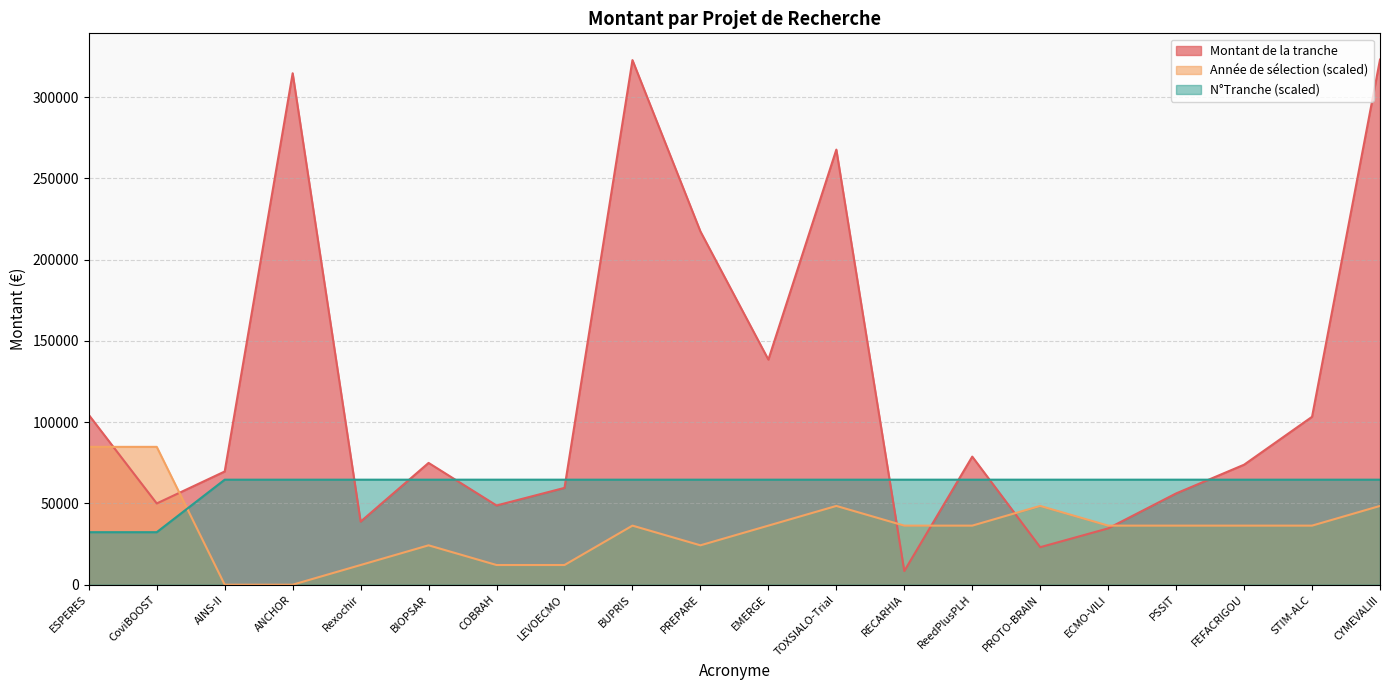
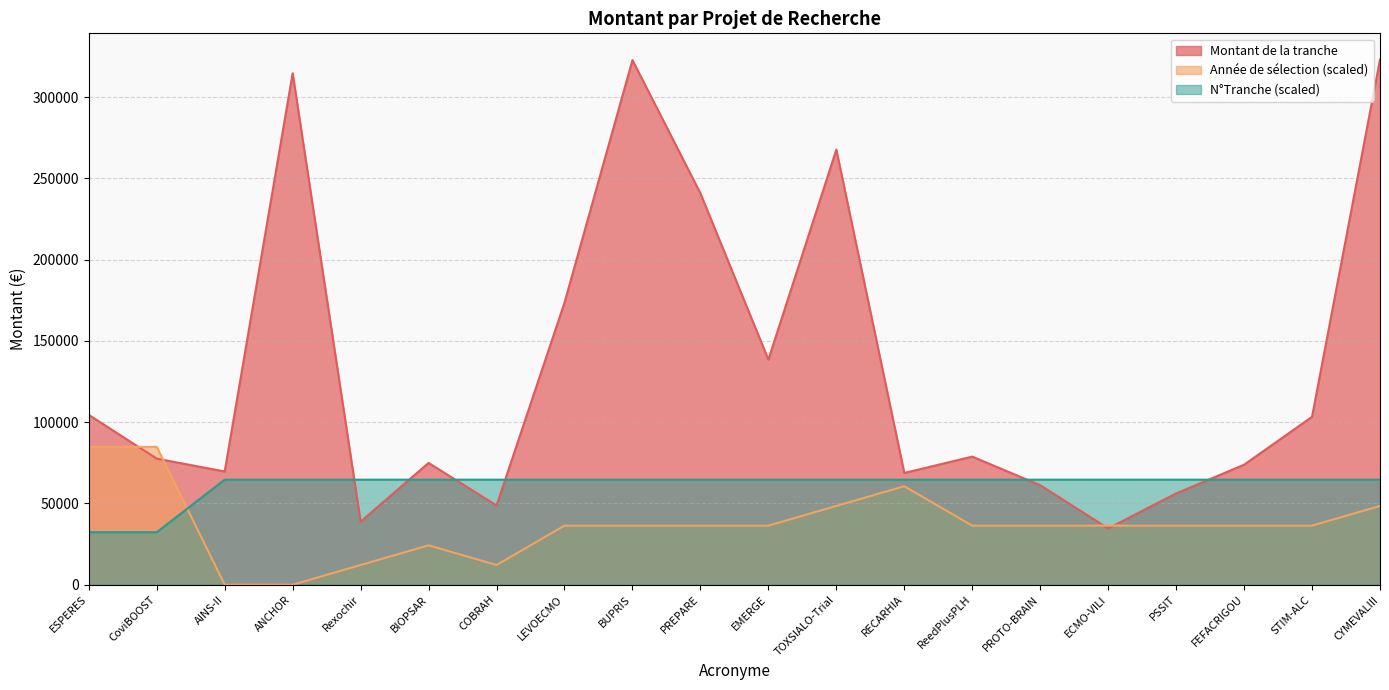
Montant de la tranche, CoviBOOST: 50000 -> 78000
Montant de la tranche, LEVOECMO: 60000 -> 174000
Année de sélection (scaled), LEVOECMO: 12000 -> 36000
Montant de la tranche, PREPARE: 217000 -> 241000
Année de sélection (scaled), PREPARE: 24000 -> 36000
Montant de la tranche, RECARHIA: 8000 -> 69000
Année de sélection (scaled), RECARHIA: 36000 -> 61000
Montant de la tranche, PROTO-BRAIN: 23000 -> 61000
Année de sélection (scaled), PROTO-BRAIN: 48000 -> 36000
